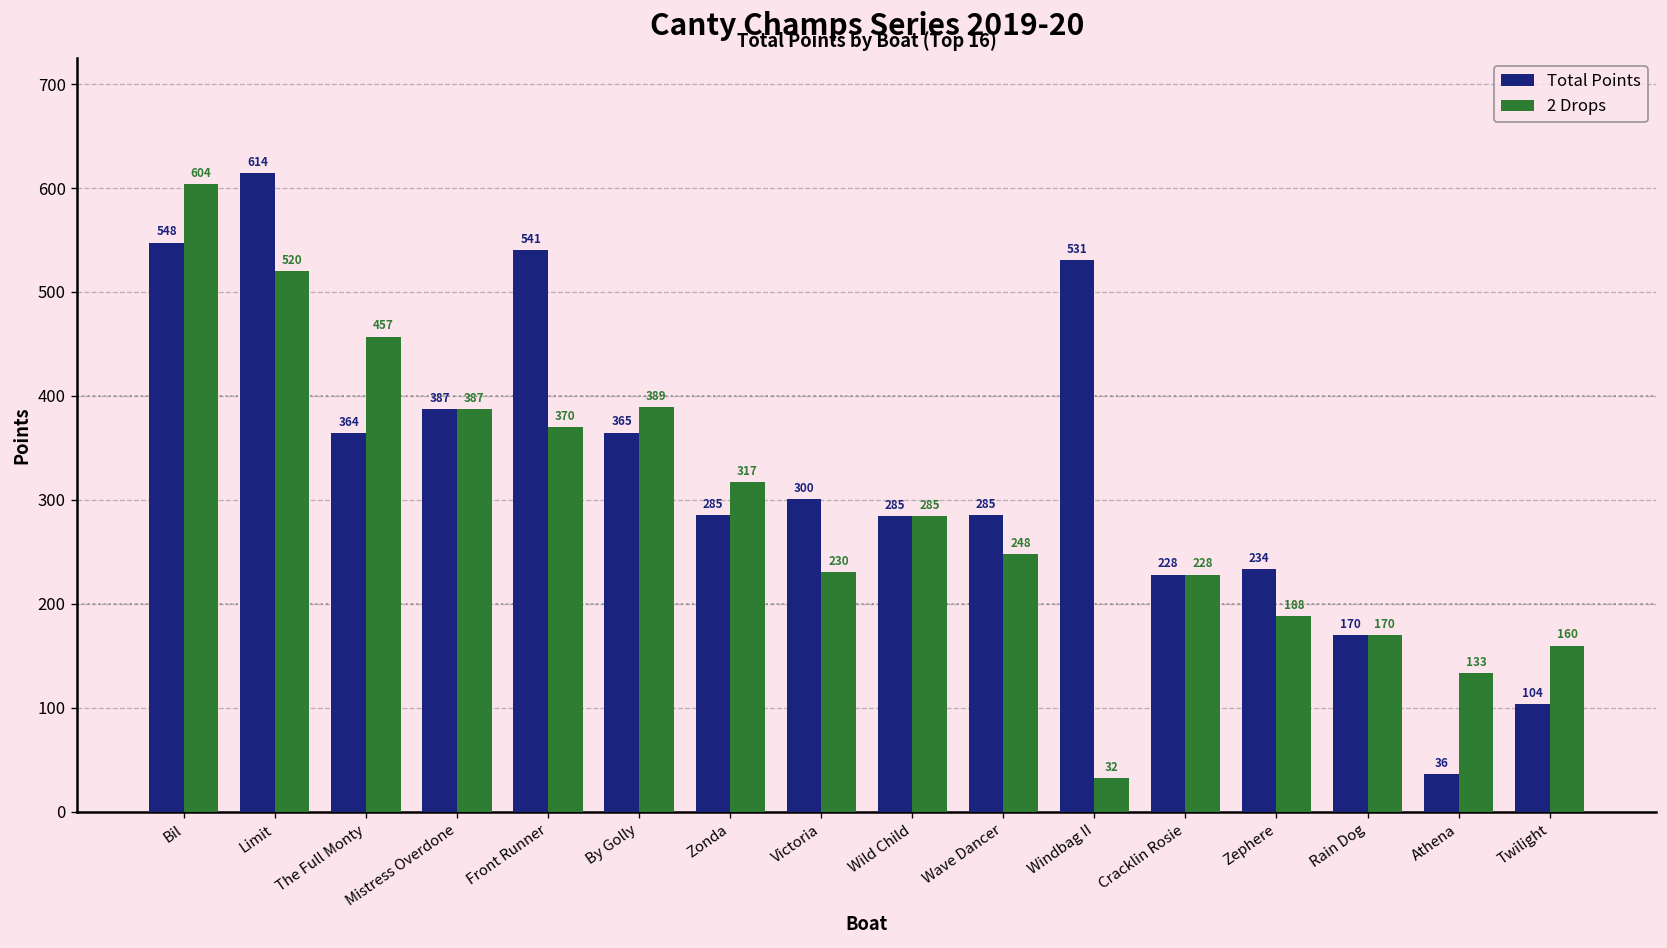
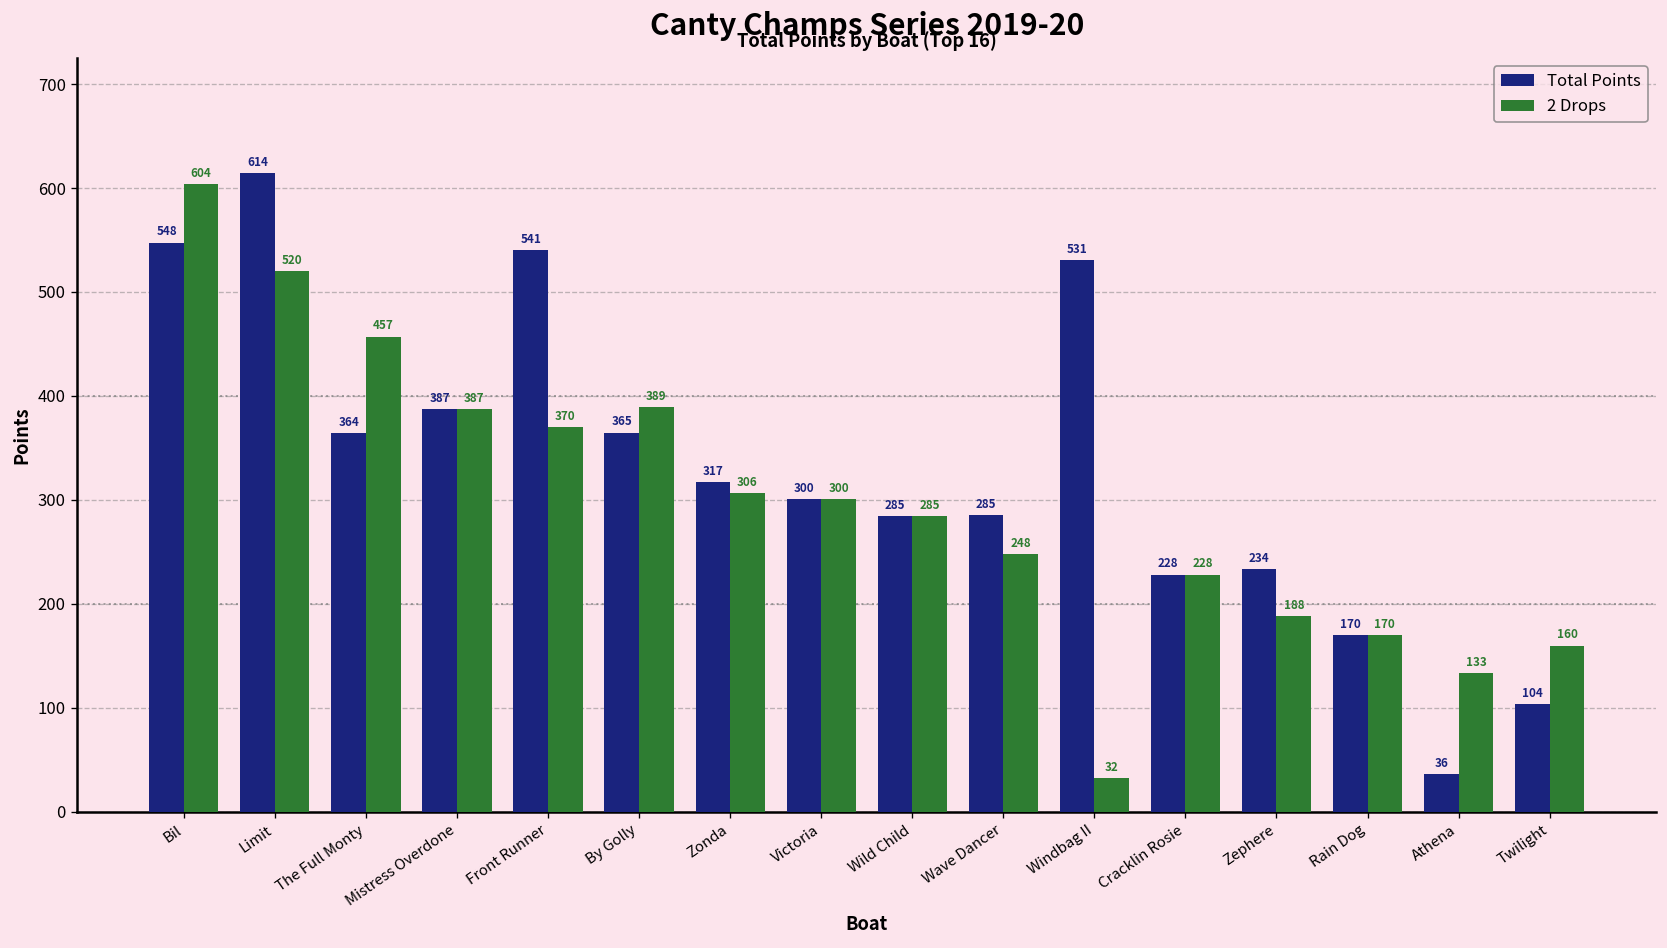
Total Points, Zonda: 285 -> 317
2 Drops, Zonda: 317 -> 306
2 Drops, Victoria: 230 -> 300
